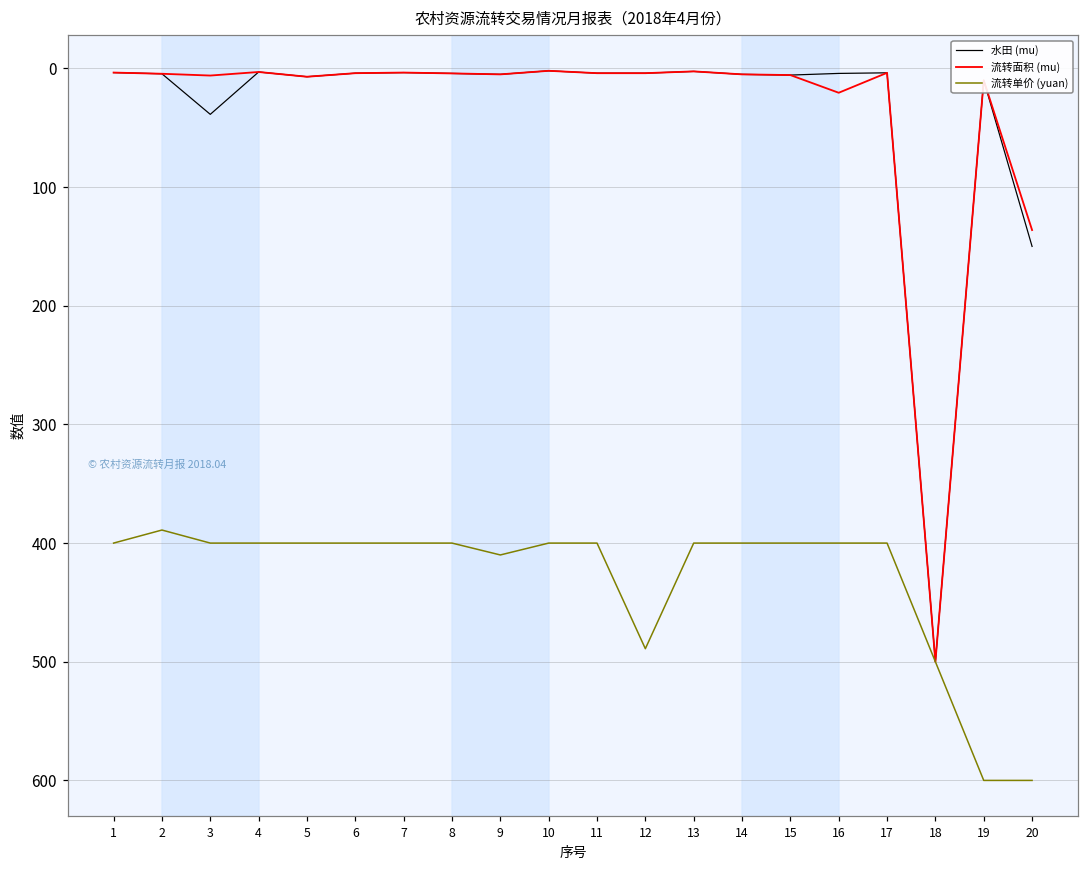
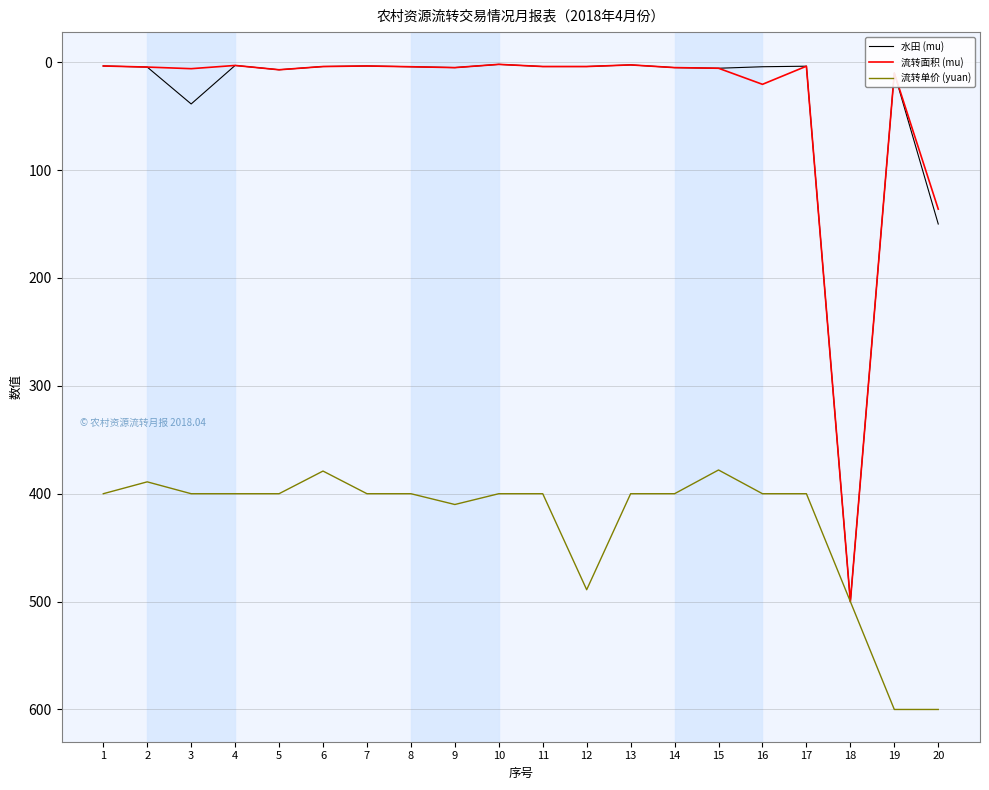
流转单价 (yuan), 6: 400 -> 379
流转单价 (yuan), 15: 400 -> 378
